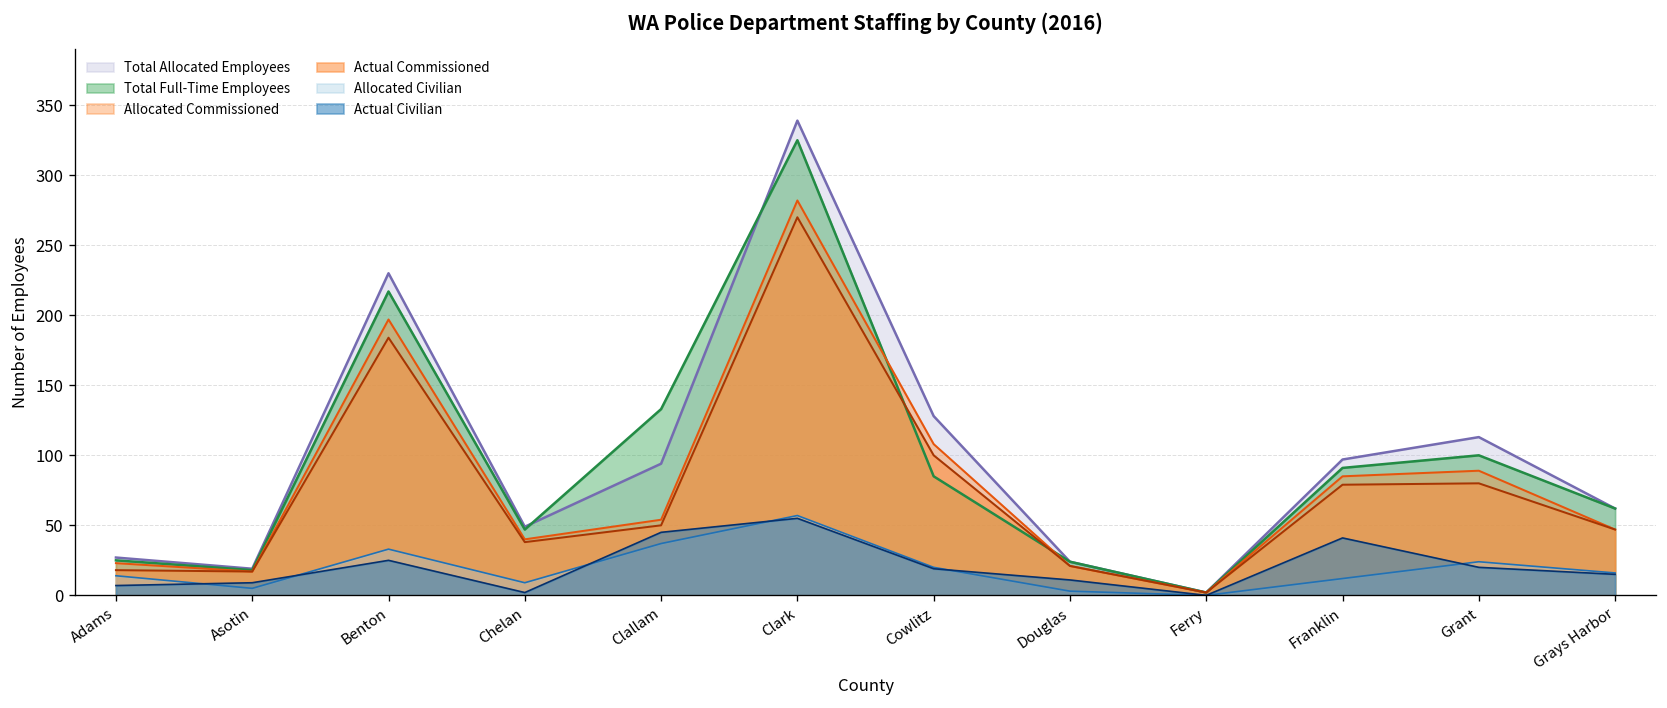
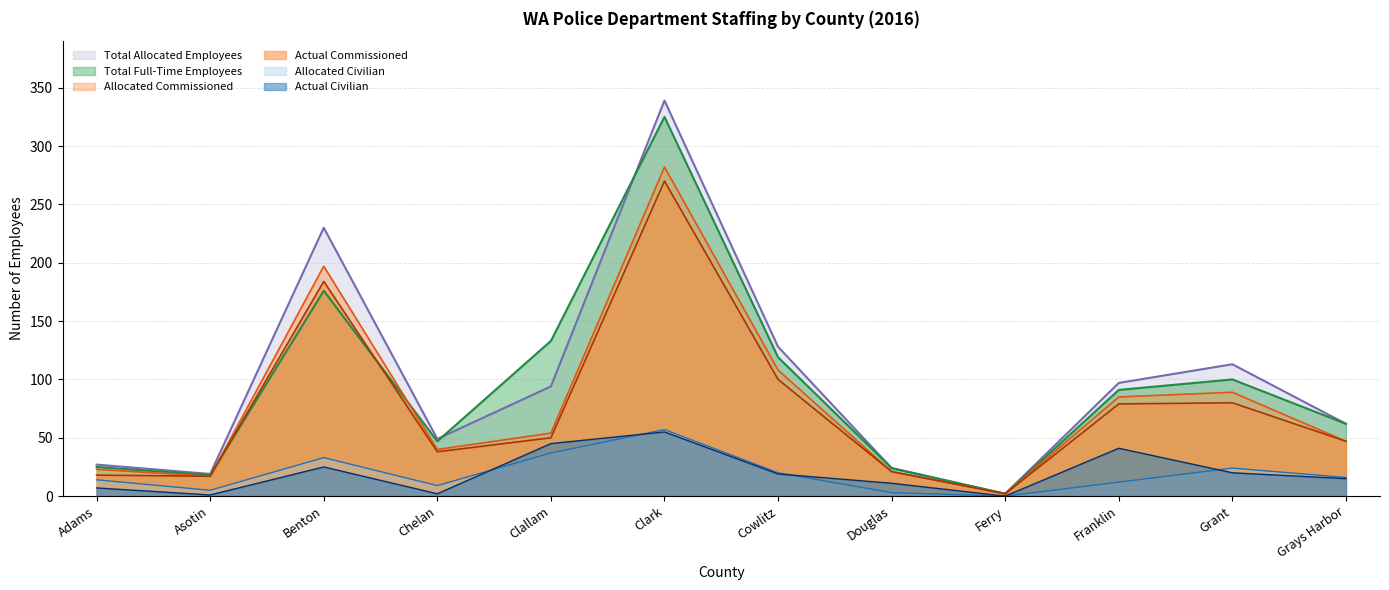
Actual Civilian, Asotin: 9 -> 1
Total Full-Time Employees, Benton: 217 -> 176
Total Full-Time Employees, Cowlitz: 85 -> 119
